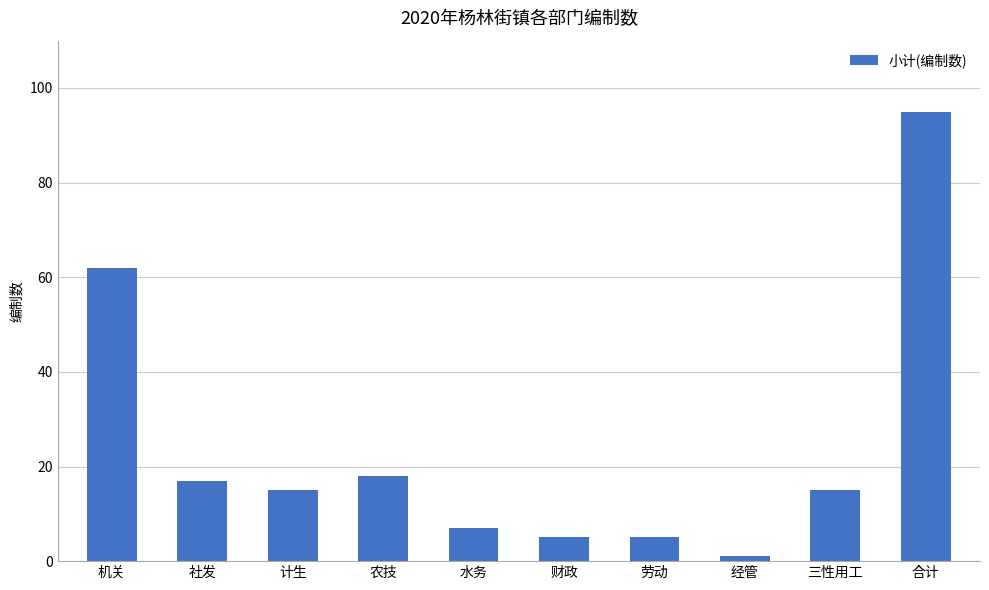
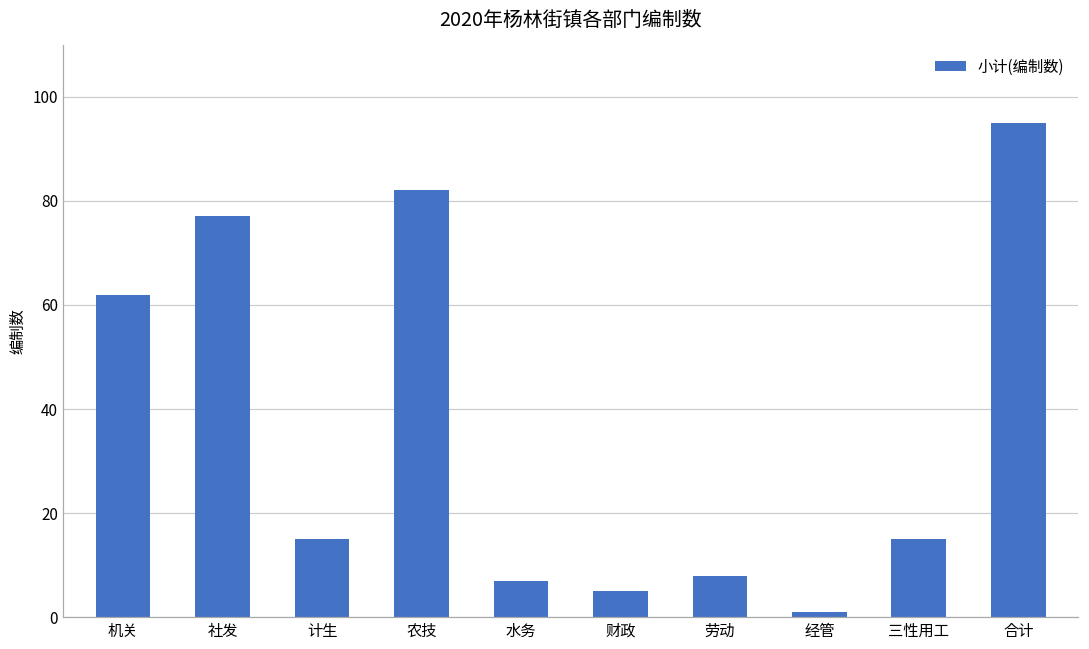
社发: 17 -> 77
农技: 18 -> 82
劳动: 5 -> 8
